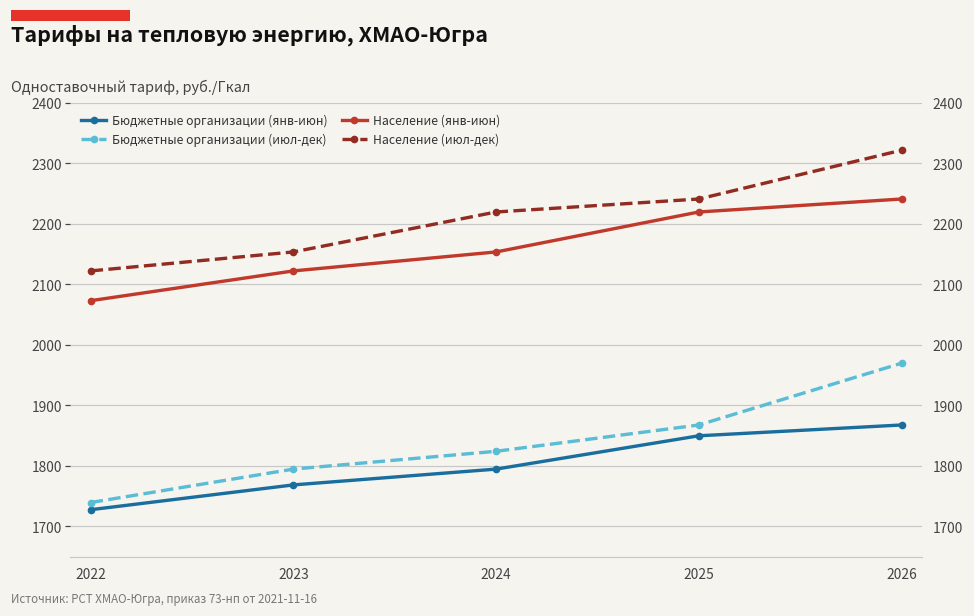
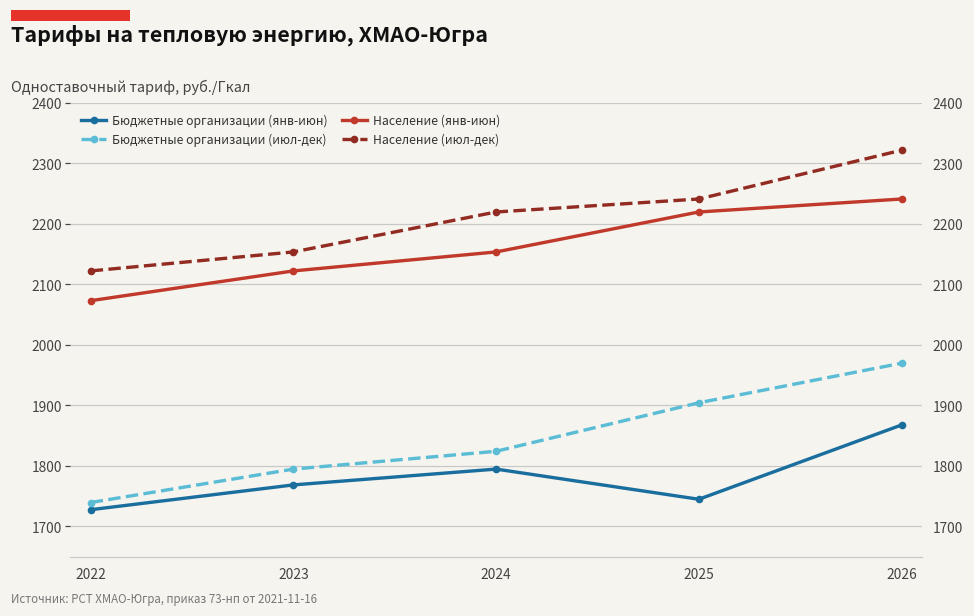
Бюджетные организации (янв-июн), 2025: 1850 -> 1740
Бюджетные организации (июл-дек), 2025: 1870 -> 1900
